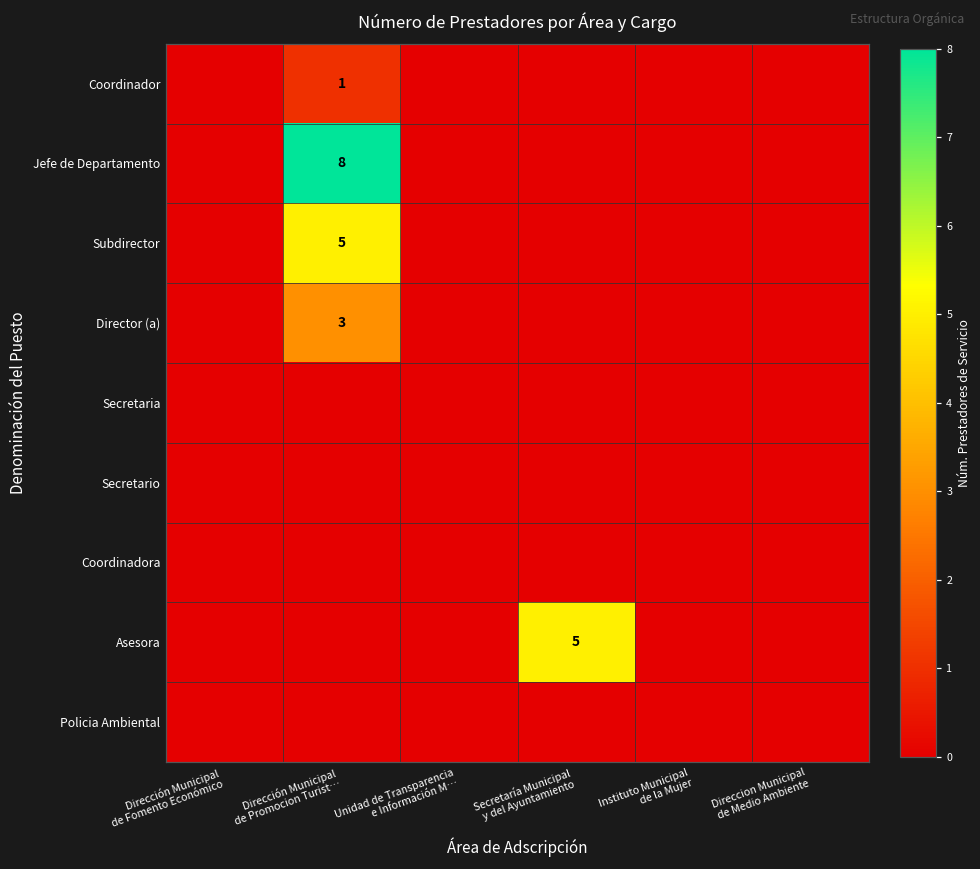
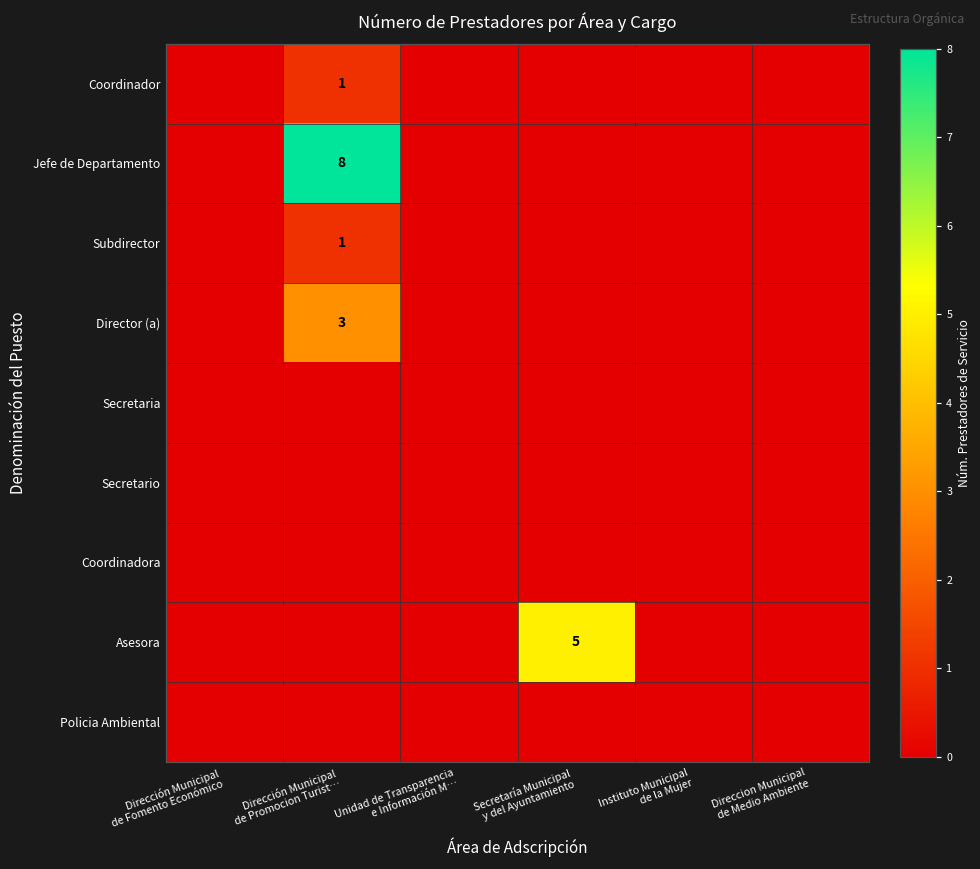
Subdirector, Dirección Municipal de Promocion Turist…: 5 -> 1
